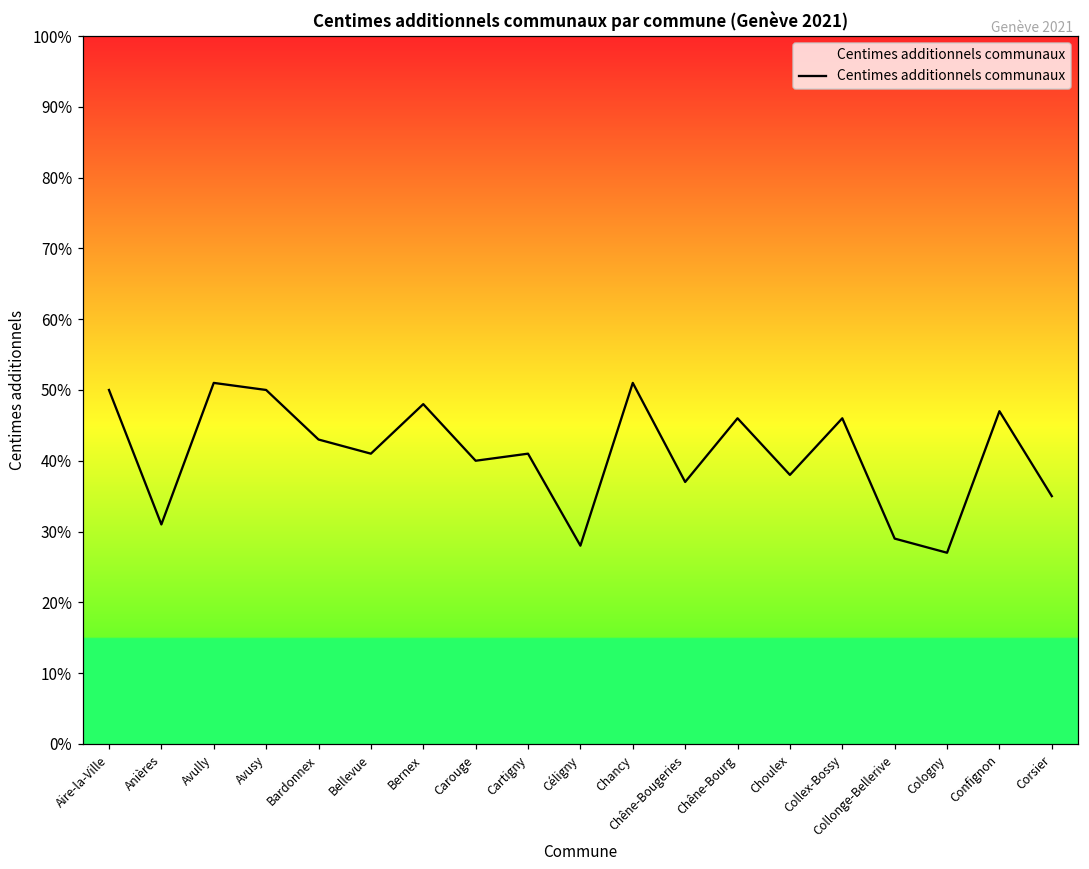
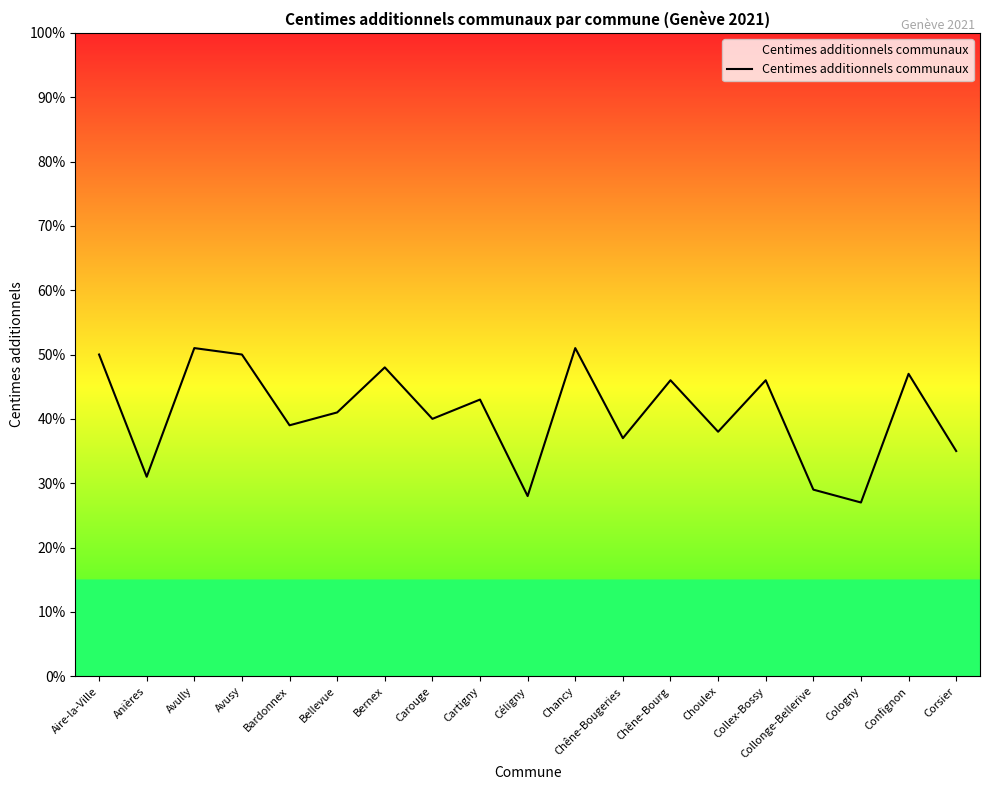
Bardonnex: 43% -> 39%
Cartigny: 41% -> 43%
